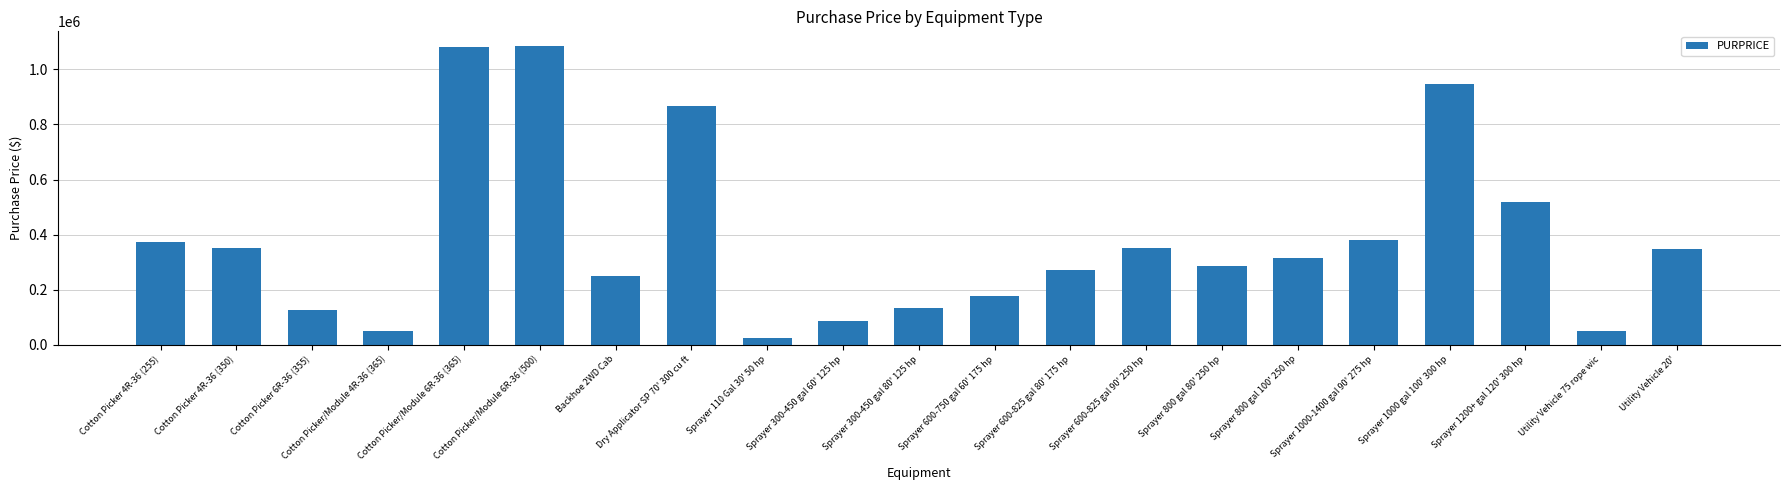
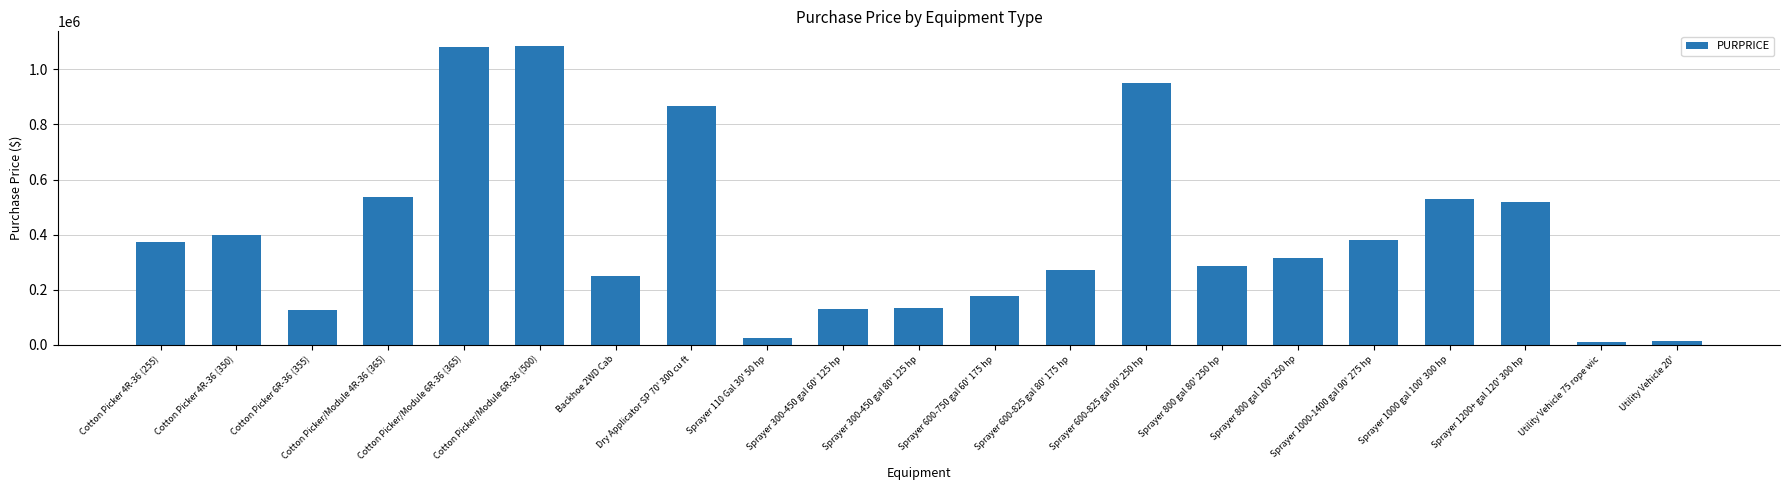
Cotton Picker 4R-36 (350): 350000 -> 400000
Cotton Picker/Module 4R-36 (365): 50000 -> 540000
Sprayer 300-450 gal 60' 125 hp: 90000 -> 130000
Sprayer 600-825 gal 90' 250 hp: 350000 -> 950000
Sprayer 1000 gal 100' 300 hp: 950000 -> 530000
Utility Vehicle 75 rope wic: 50000 -> 10000
Utility Vehicle 20': 350000 -> 10000
